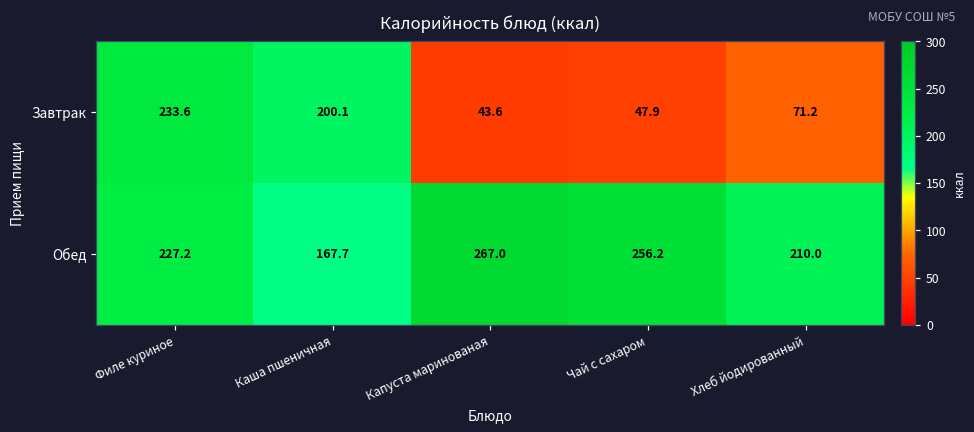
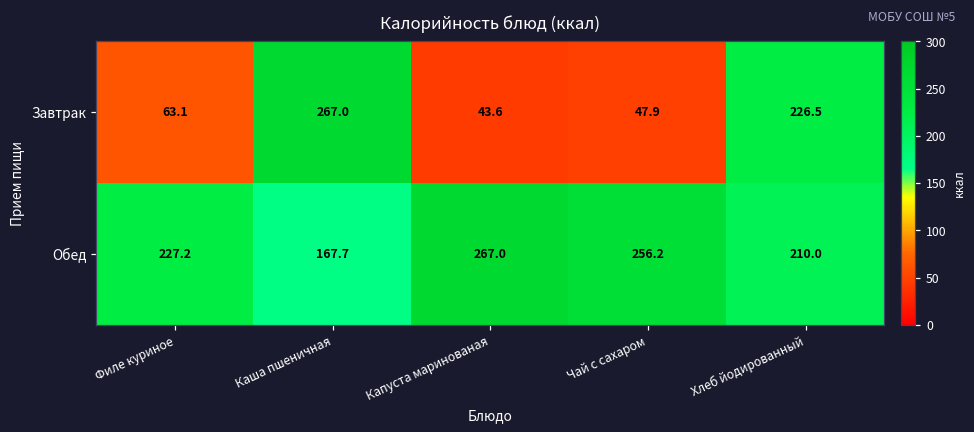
Завтрак, Филе куриное: 233.6 -> 63.1
Завтрак, Каша пшеничная: 200.1 -> 267.0
Завтрак, Хлеб йодированный: 71.2 -> 226.5
